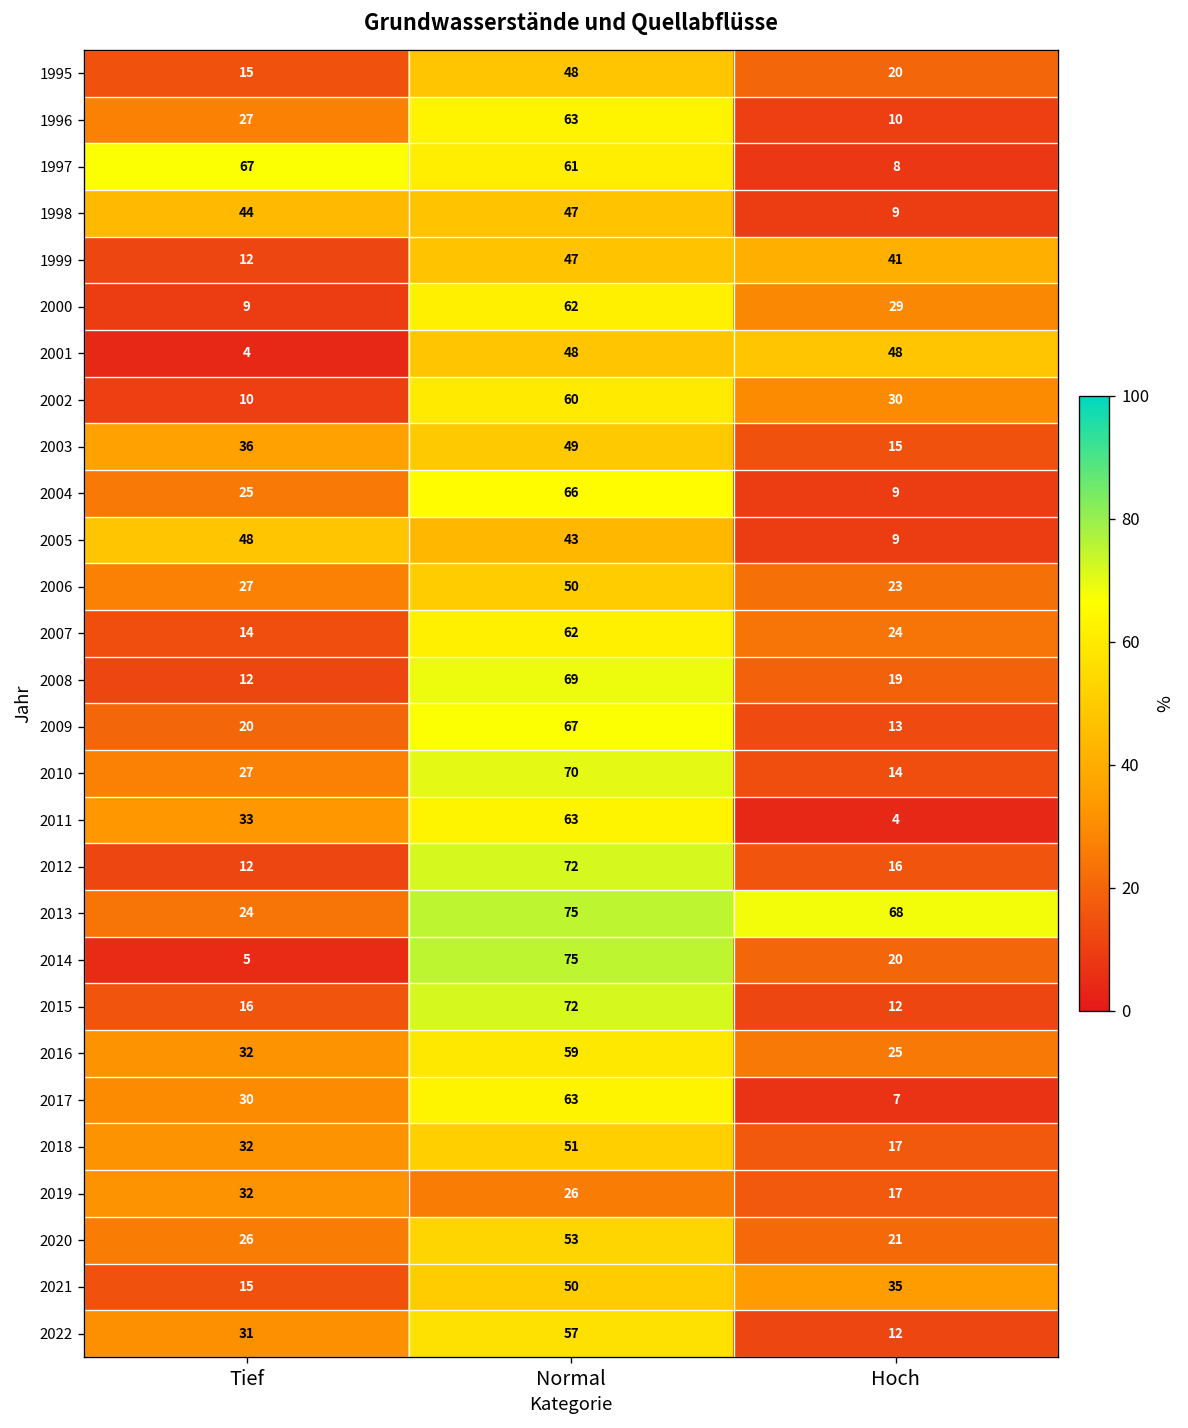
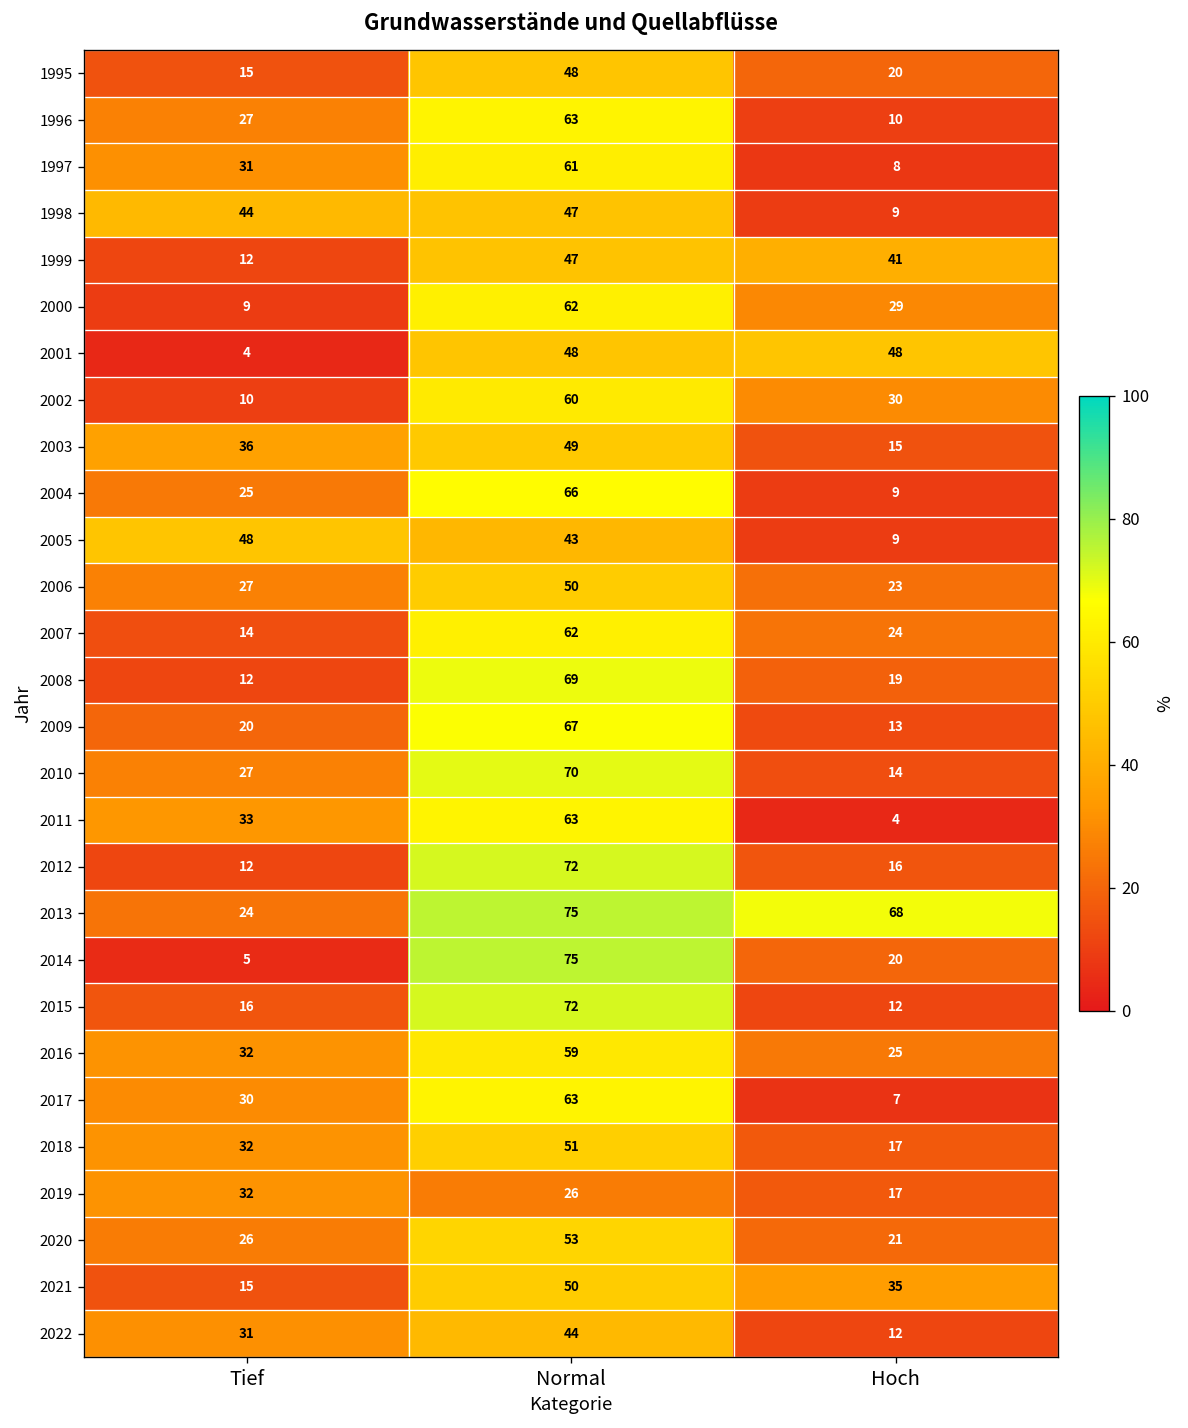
1997, Tief: 67 -> 31
2022, Normal: 57 -> 44
